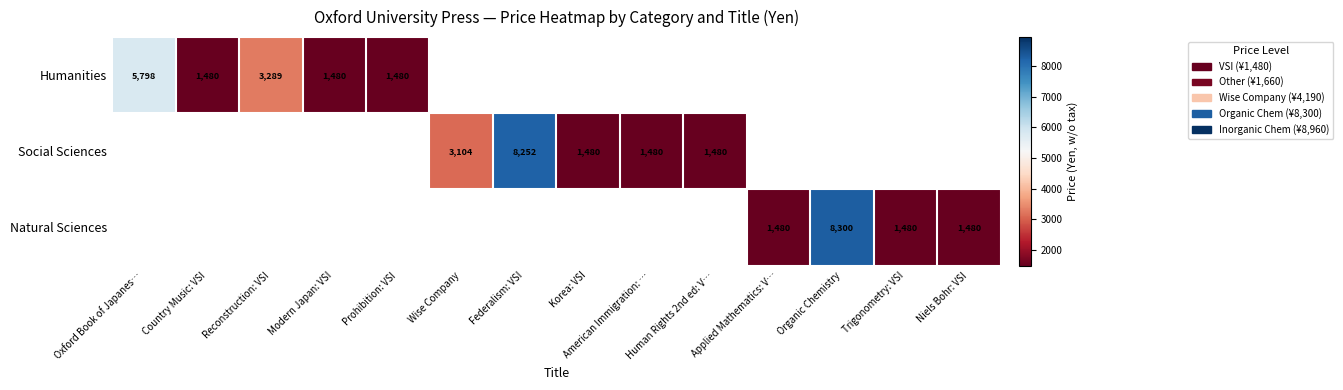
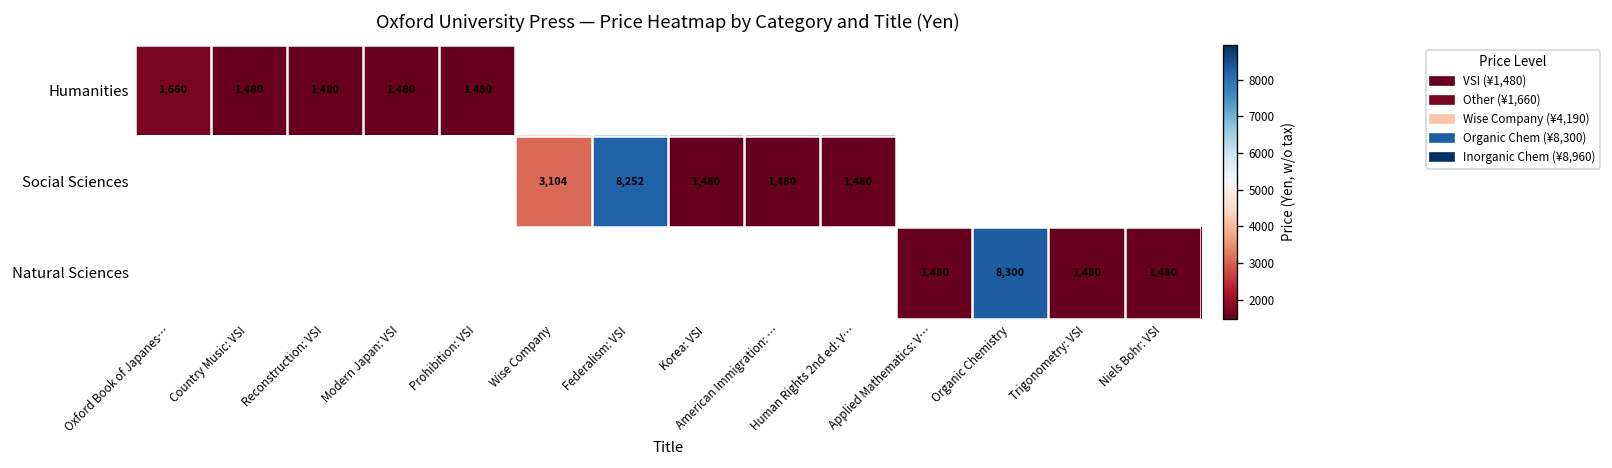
Humanities, Oxford Book of Japanes…: 5,798 -> 1,660
Humanities, Reconstruction: VSI: 3,289 -> 1,480
